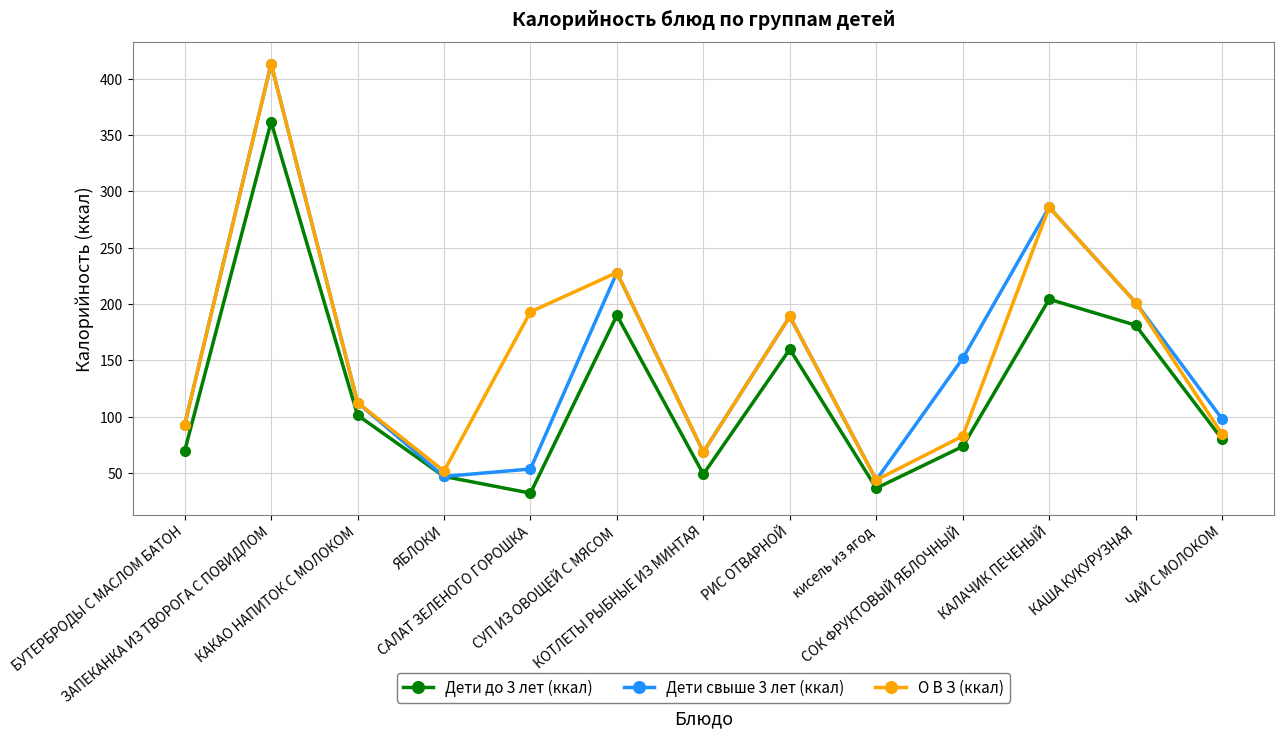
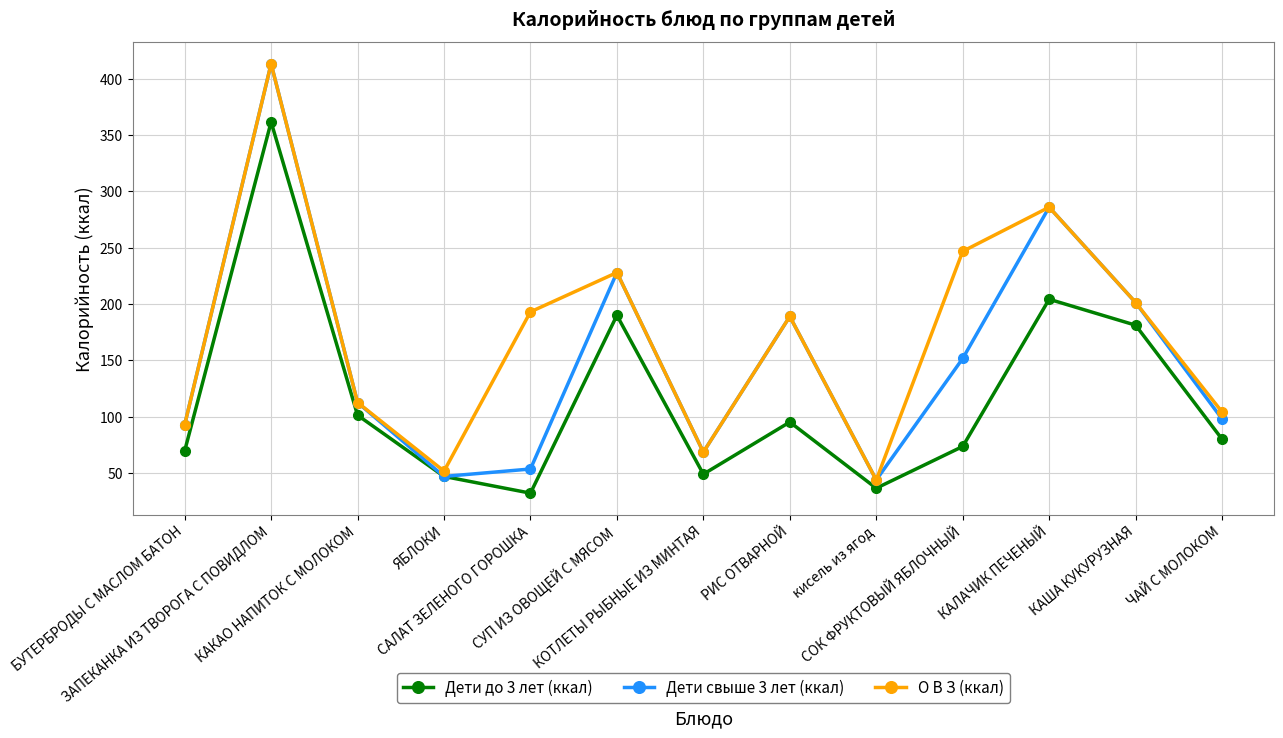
Дети до 3 лет (ккал), РИС ОТВАРНОЙ: 160 -> 95
О В З (ккал), СОК ФРУКТОВЫЙ ЯБЛОЧНЫЙ: 83 -> 247
О В З (ккал), ЧАЙ С МОЛОКОМ: 85 -> 104
